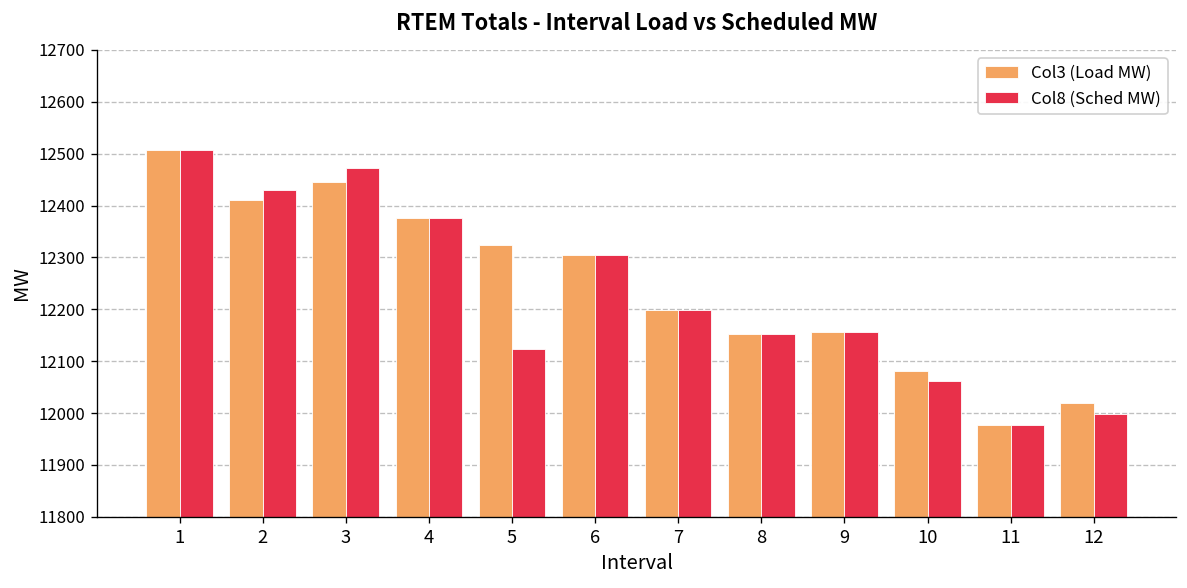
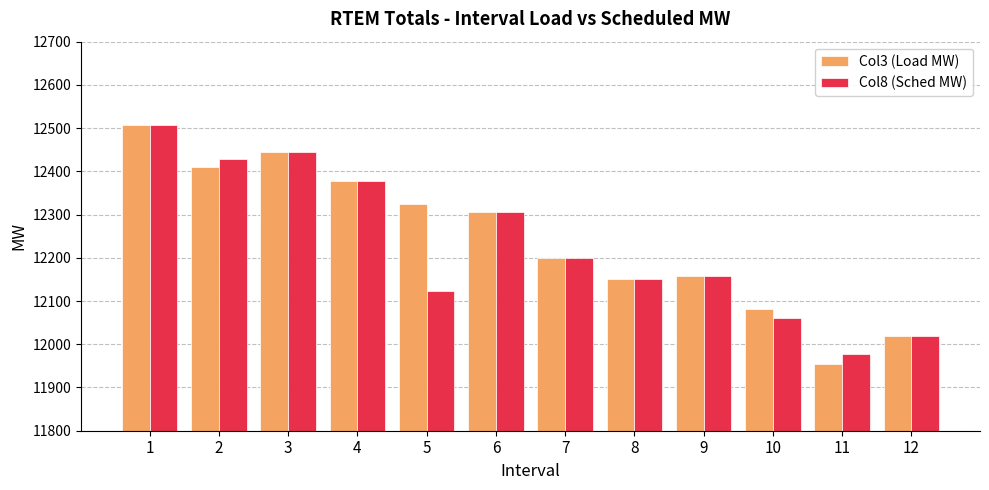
Col8 (Sched MW), 3: 12470 -> 12450
Col3 (Load MW), 11: 11980 -> 11950
Col8 (Sched MW), 12: 12000 -> 12020
